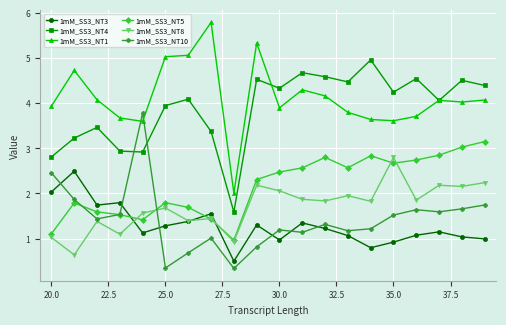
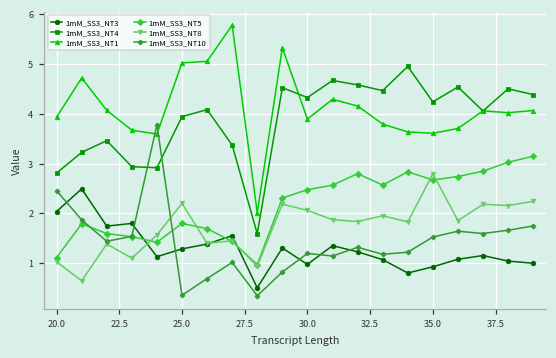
1mM_SS3_NT8, 25.0: 1.7 -> 2.2
